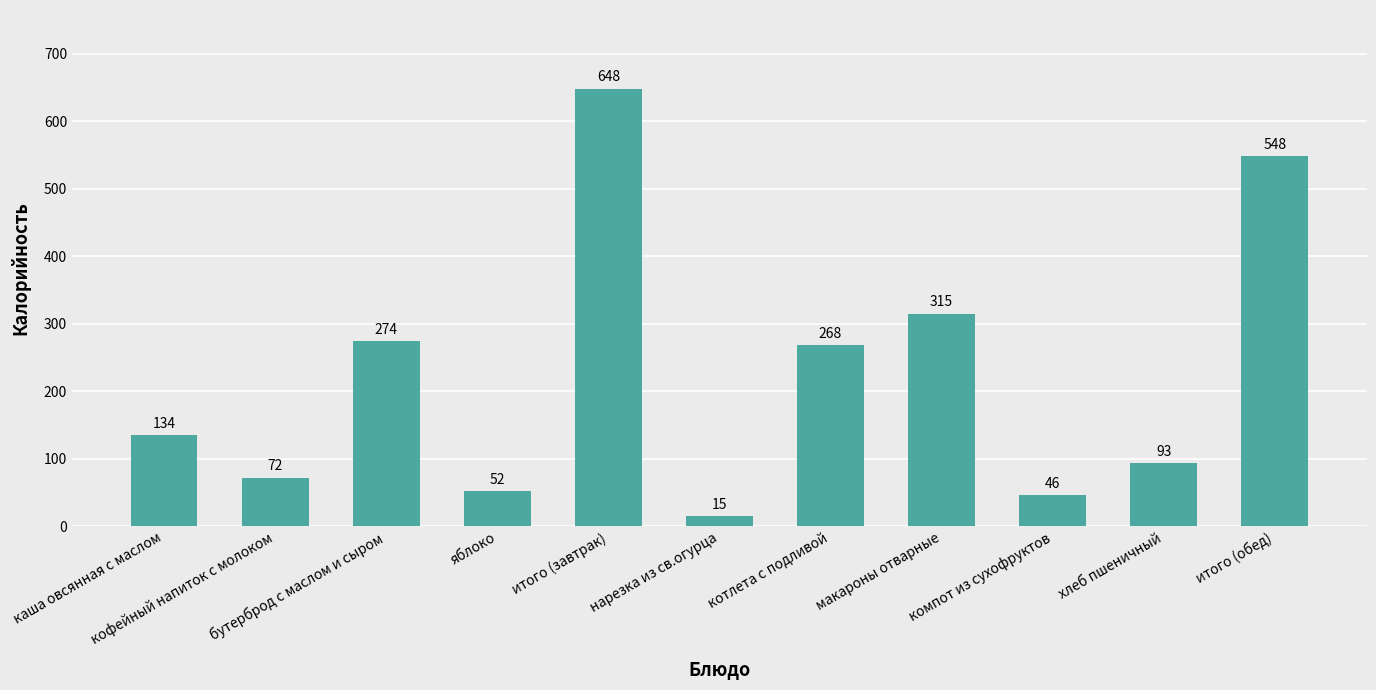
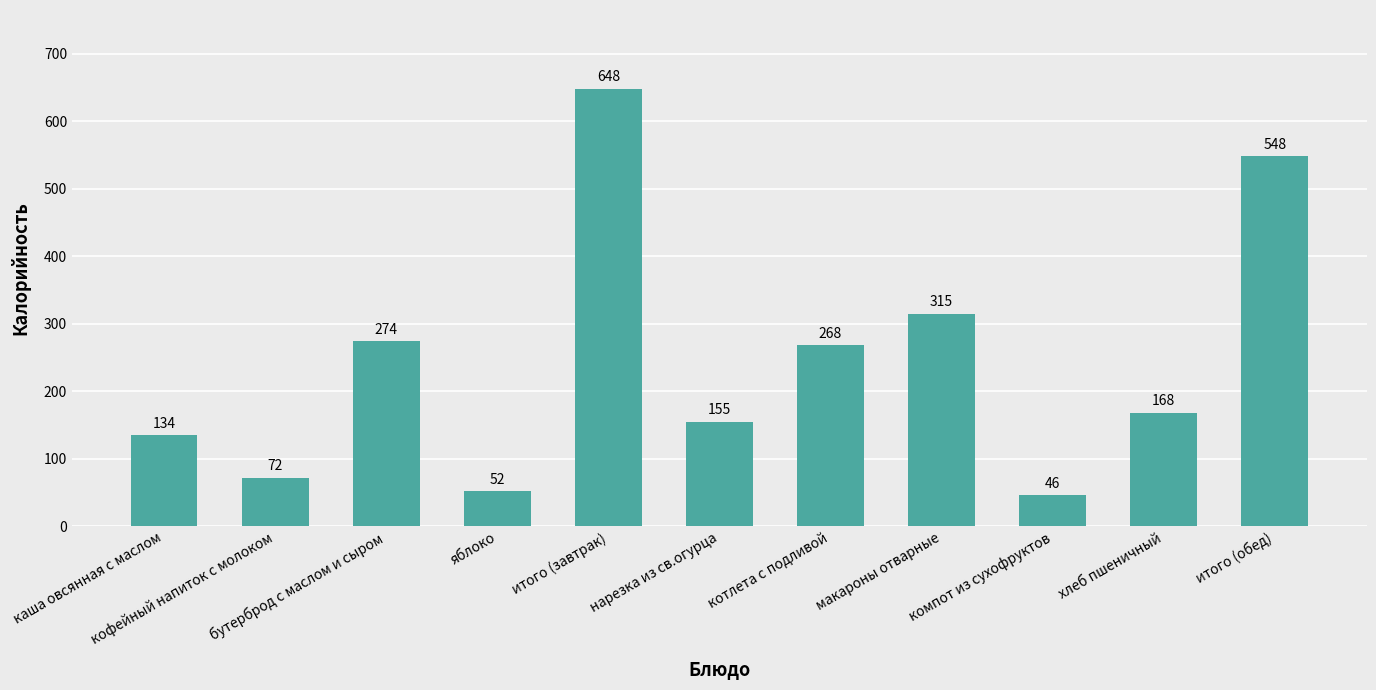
нарезка из св.огурца: 15 -> 155
хлеб пшеничный: 93 -> 168
